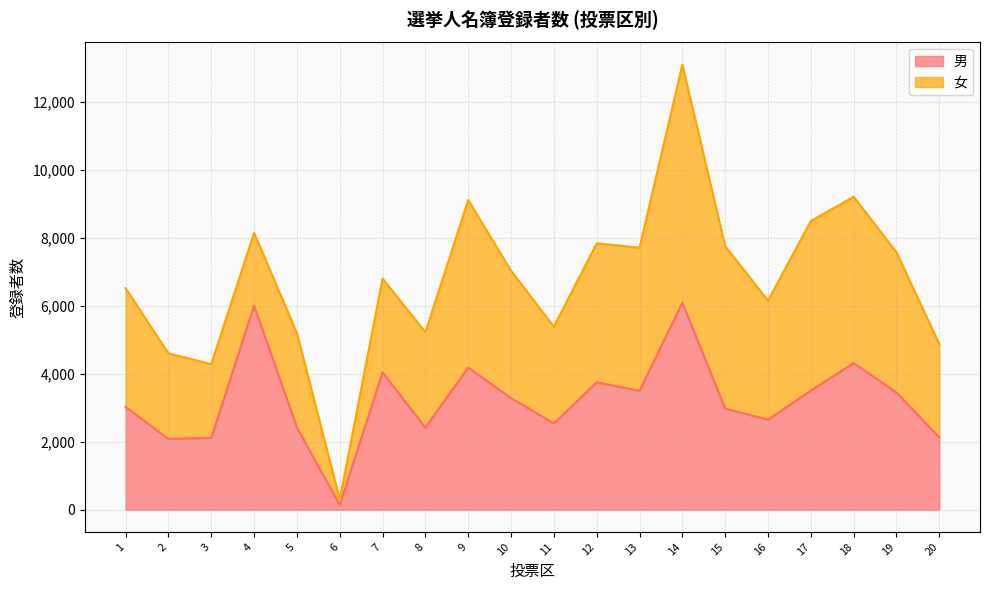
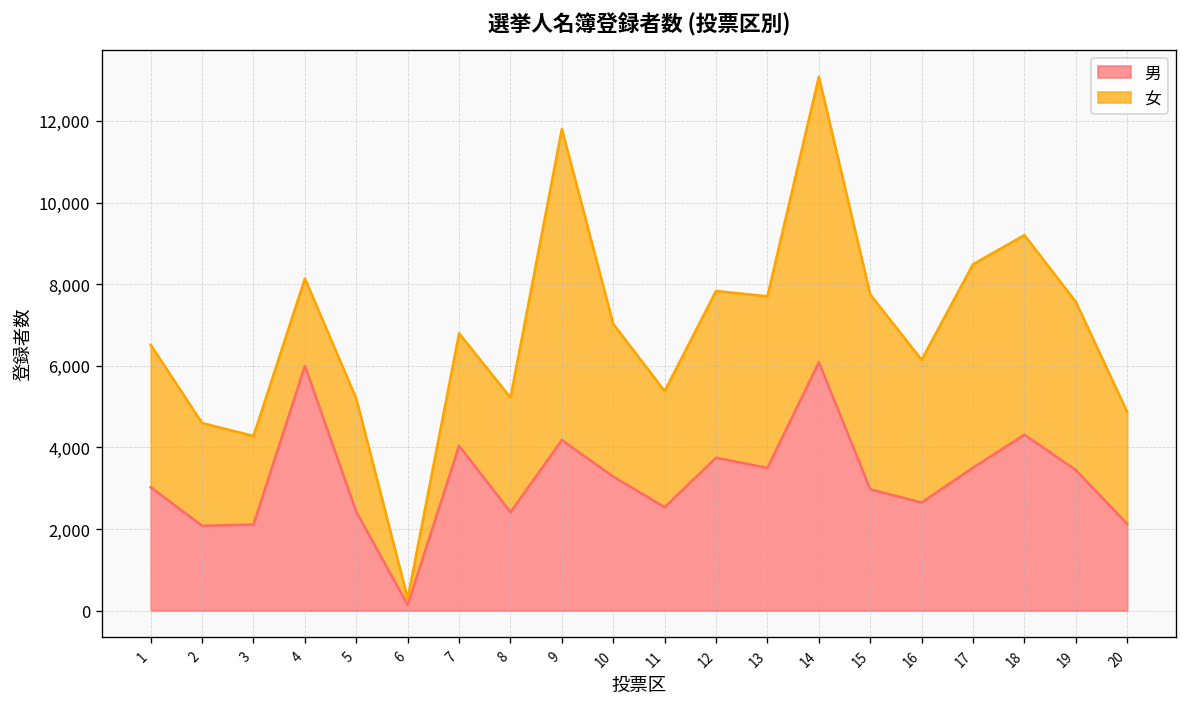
女, 9: 4,900 -> 7,600
